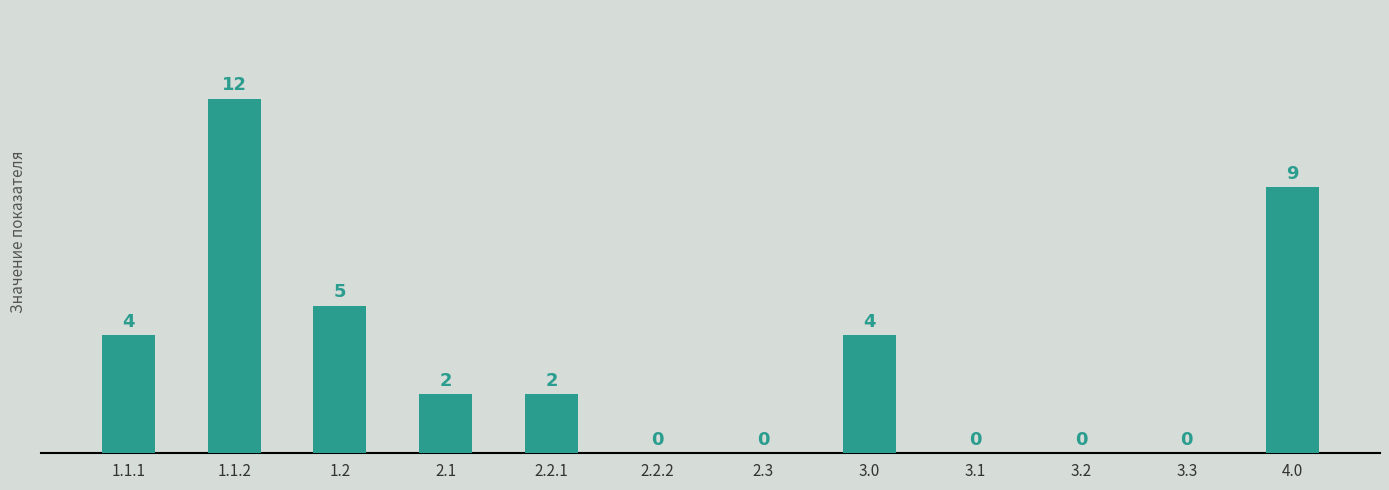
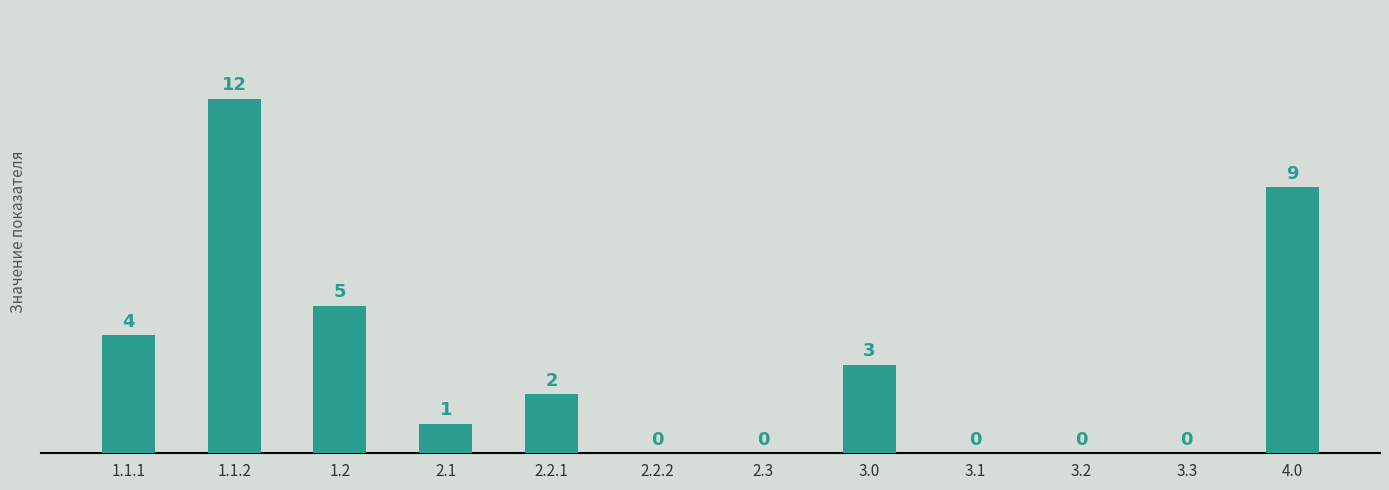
2.1: 2 -> 1
3.0: 4 -> 3
